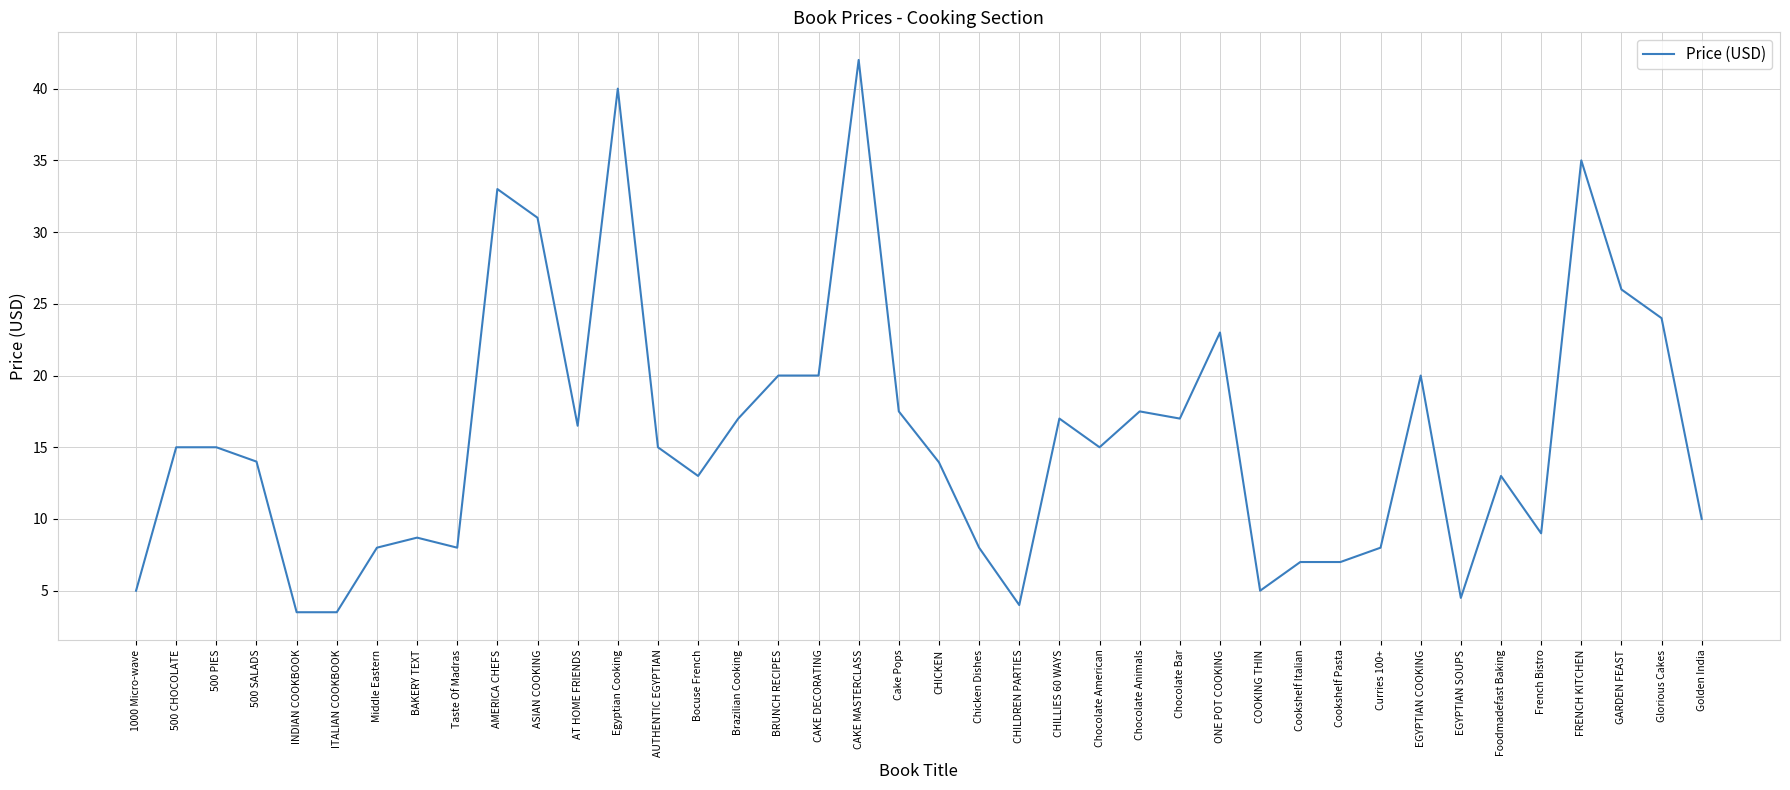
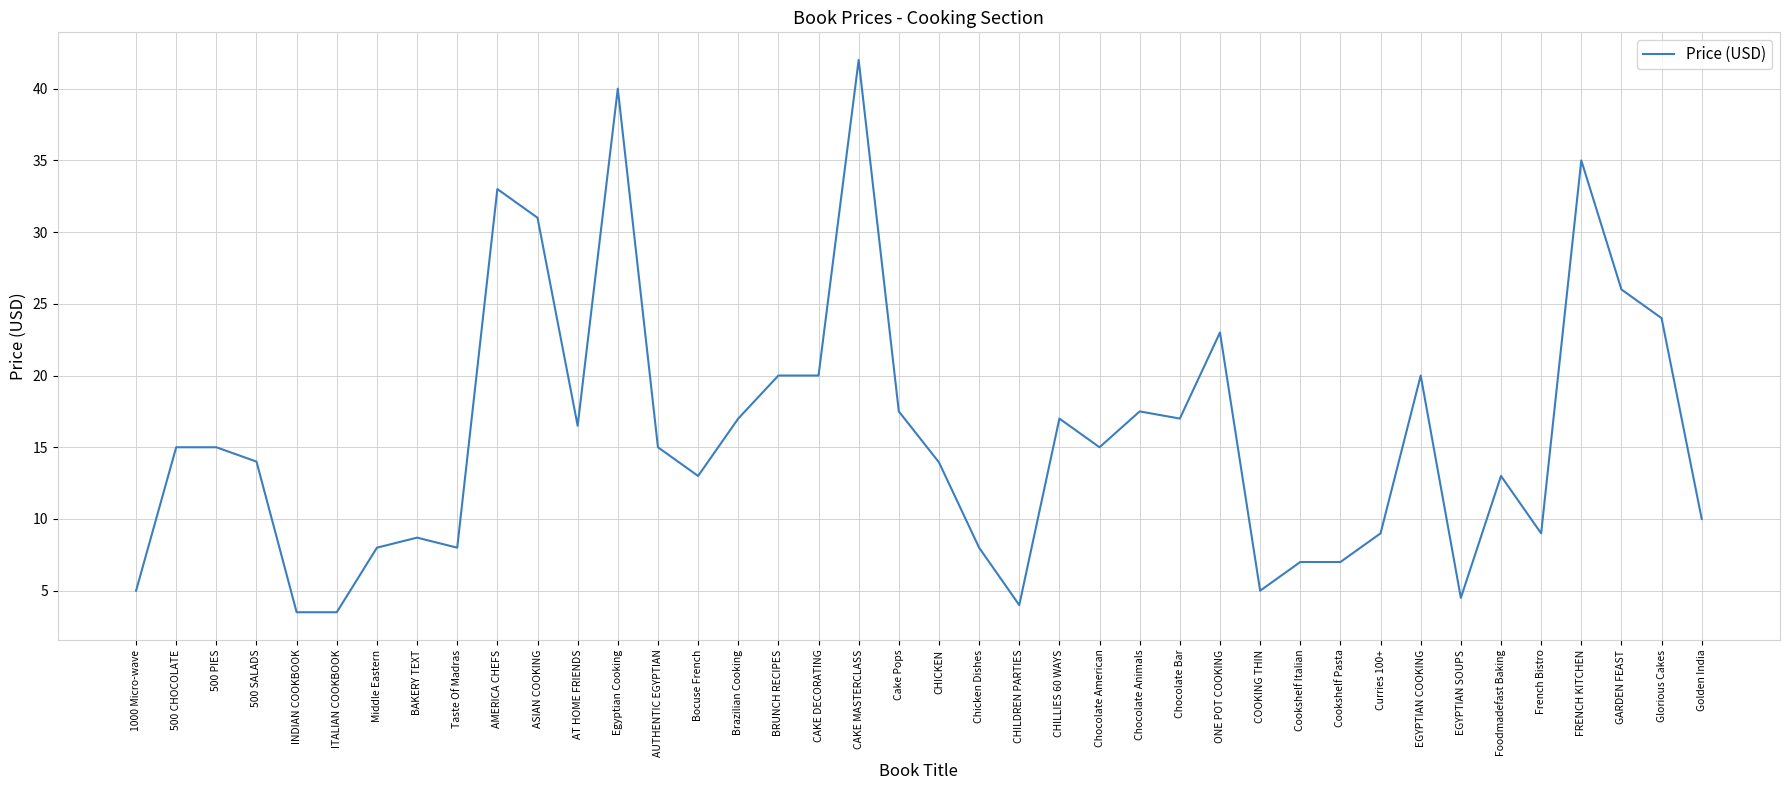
Curries 100+: 8 -> 9
